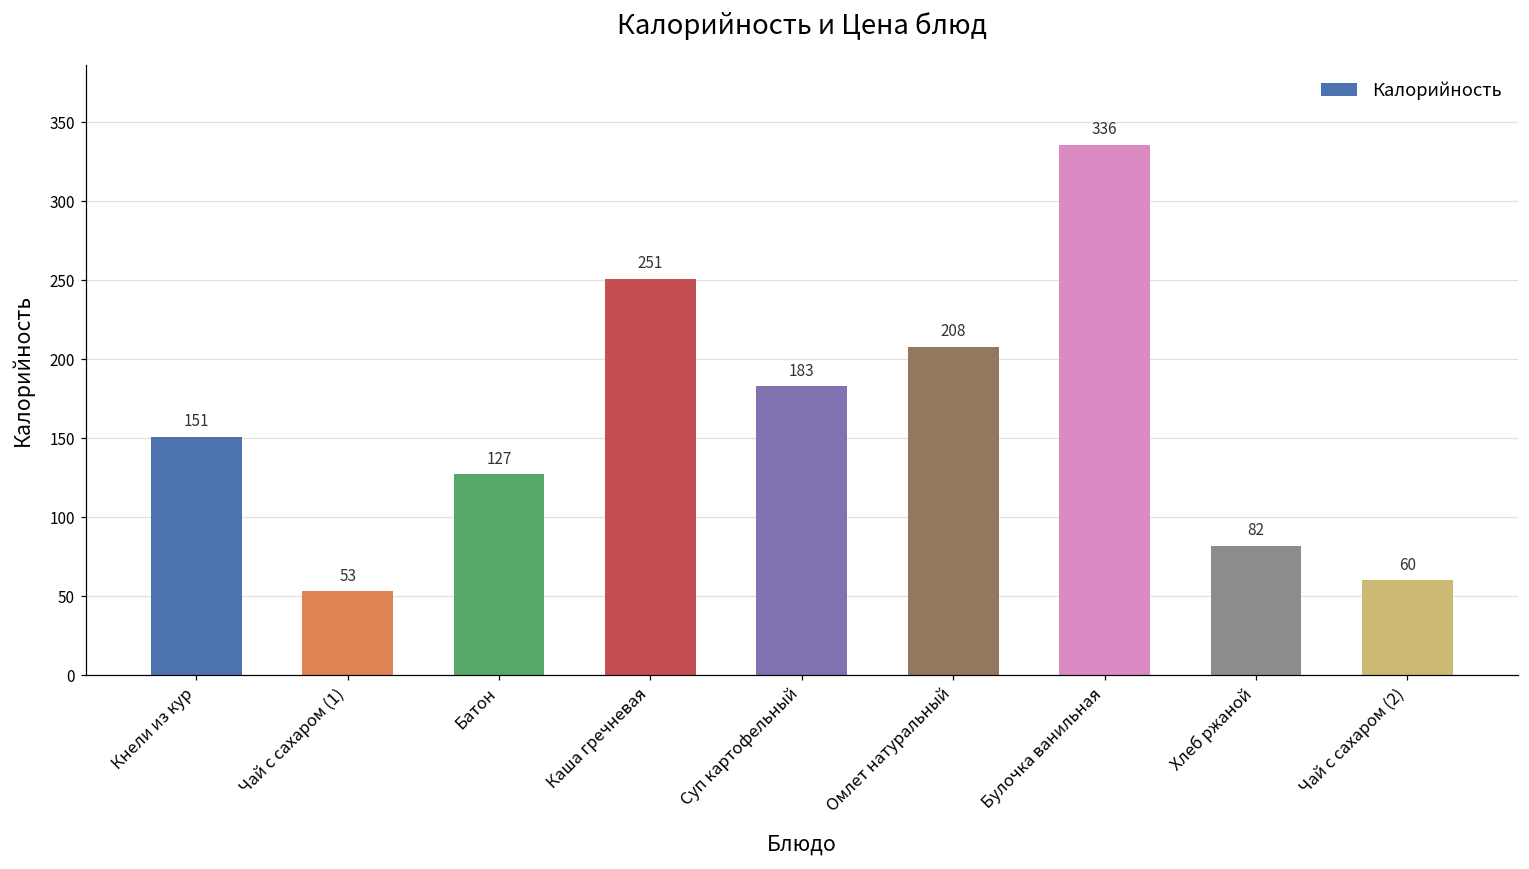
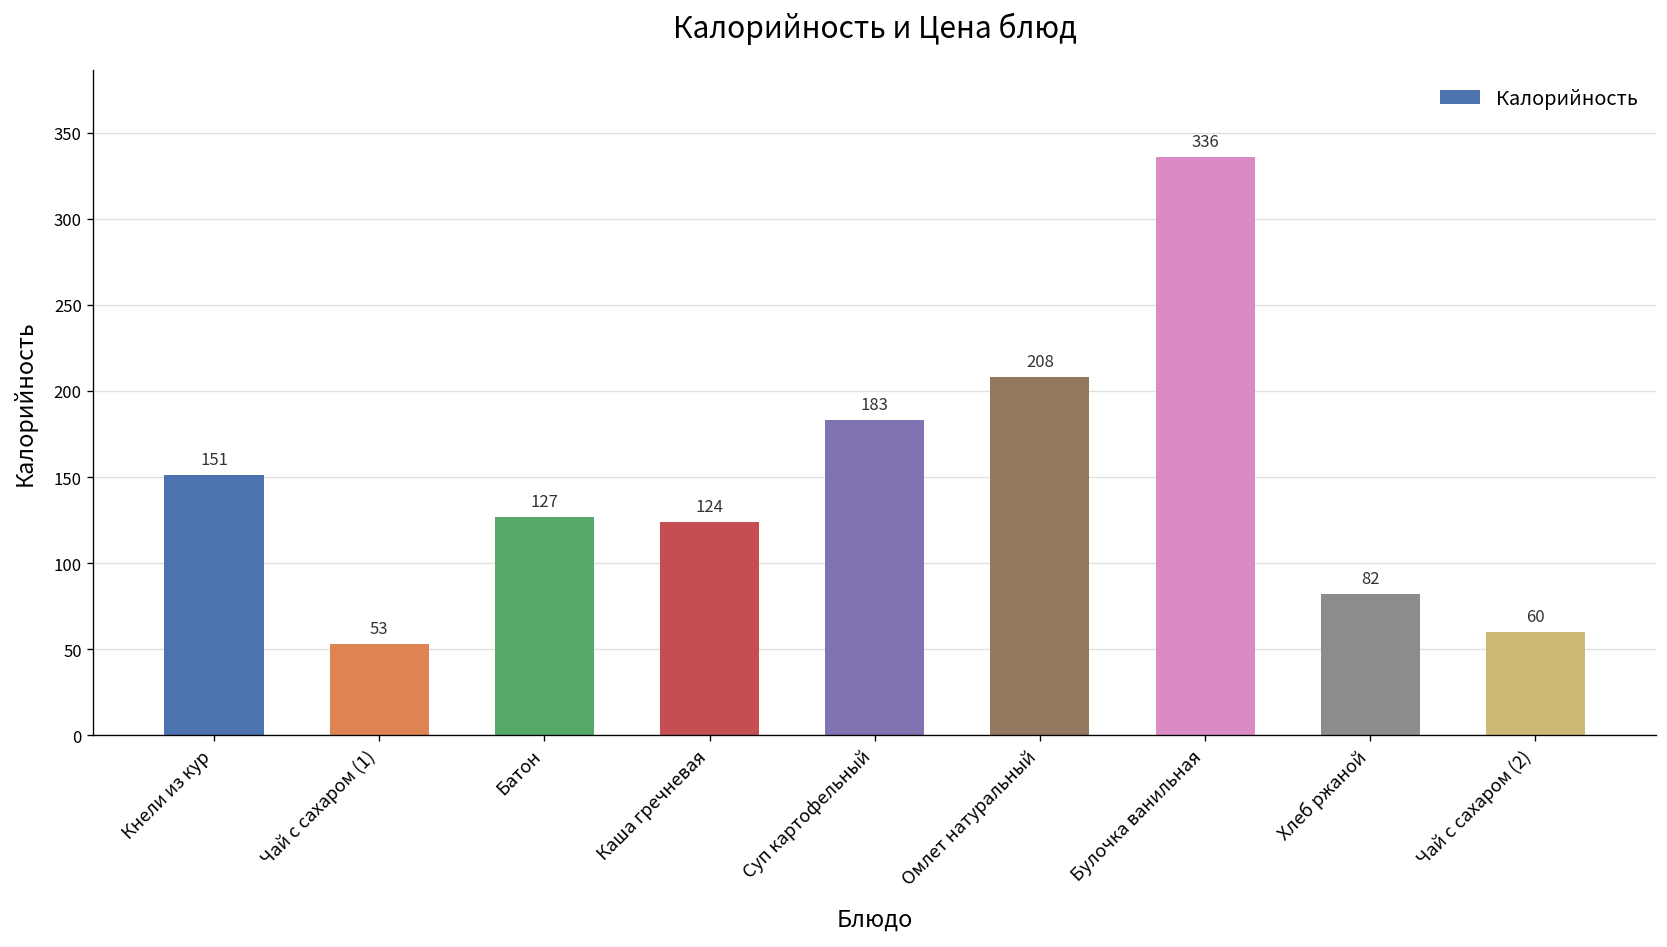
Каша гречневая: 251 -> 124
